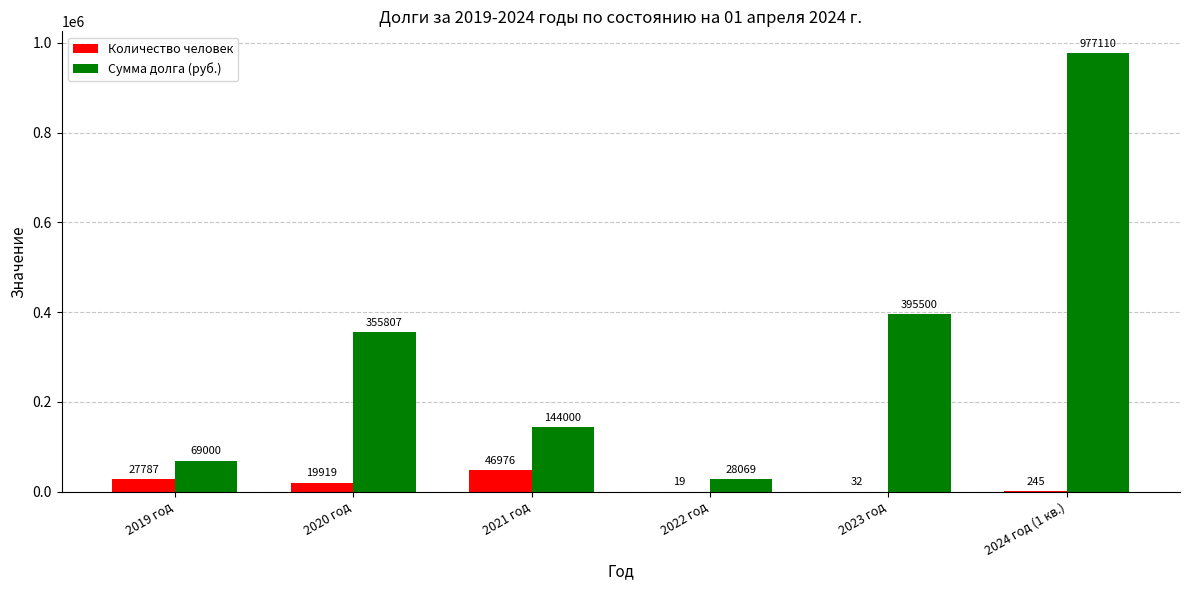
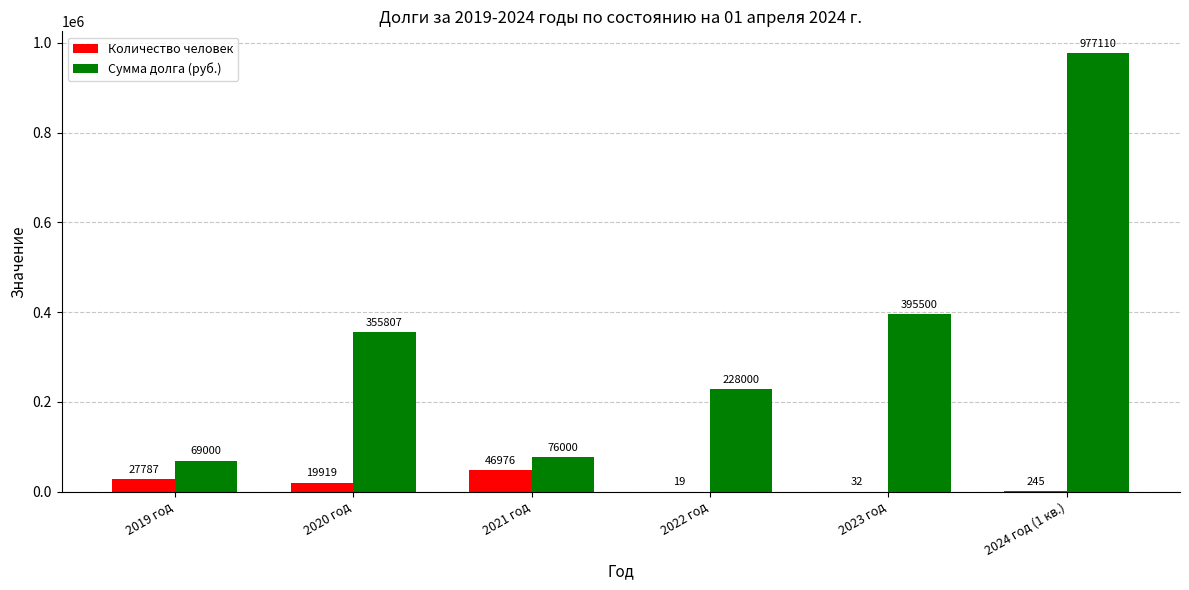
Сумма долга (руб.), 2021 год: 144000 -> 76000
Сумма долга (руб.), 2022 год: 28069 -> 228000
